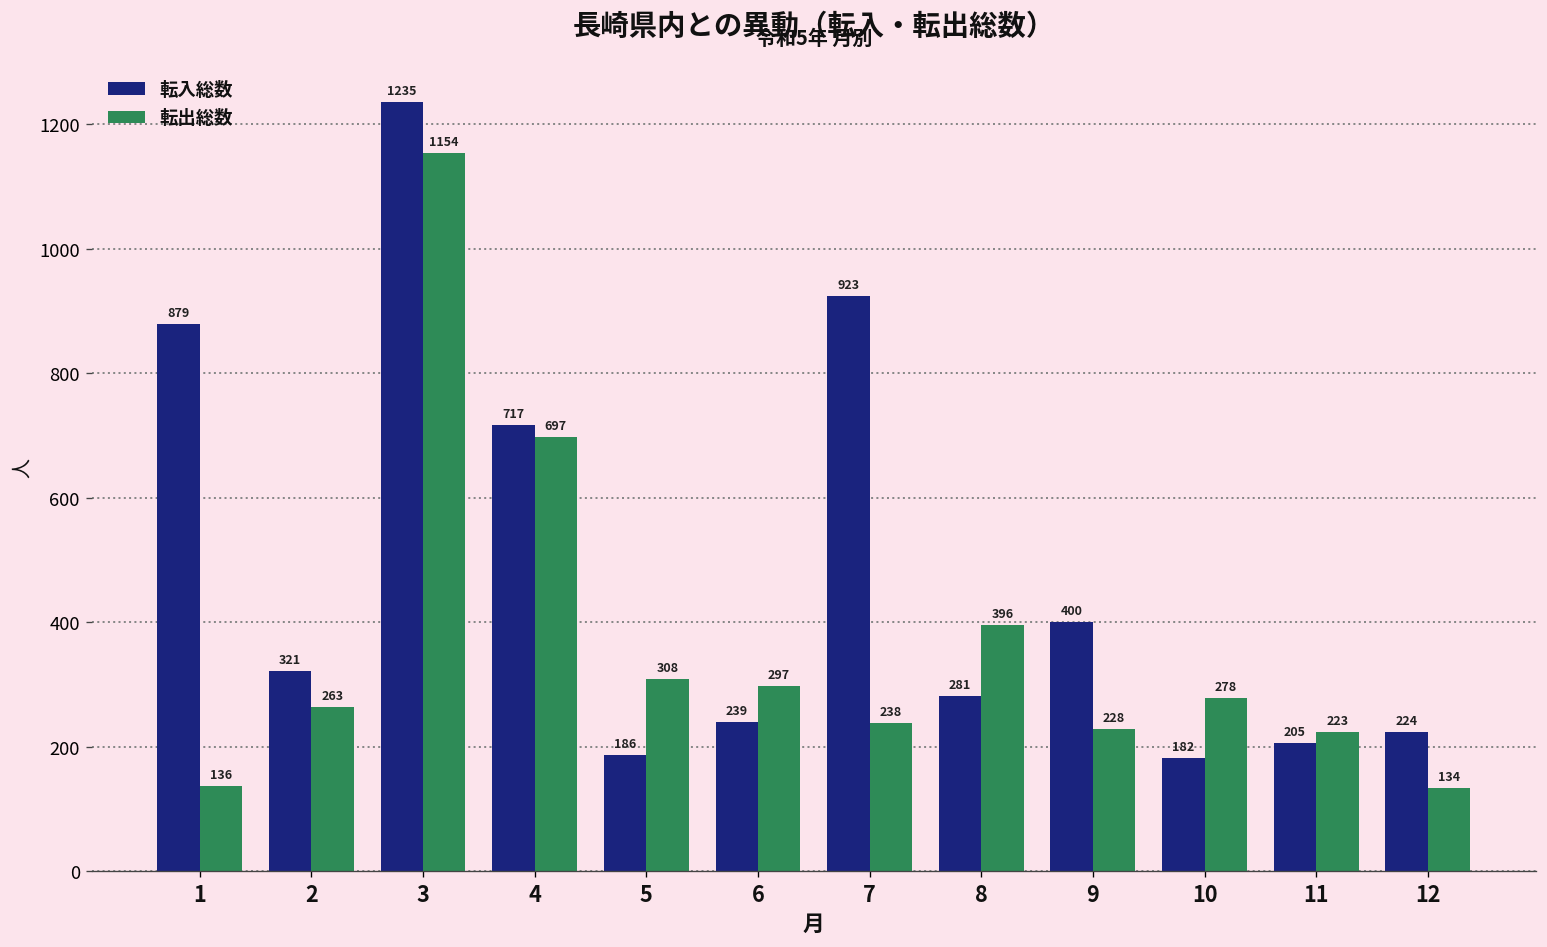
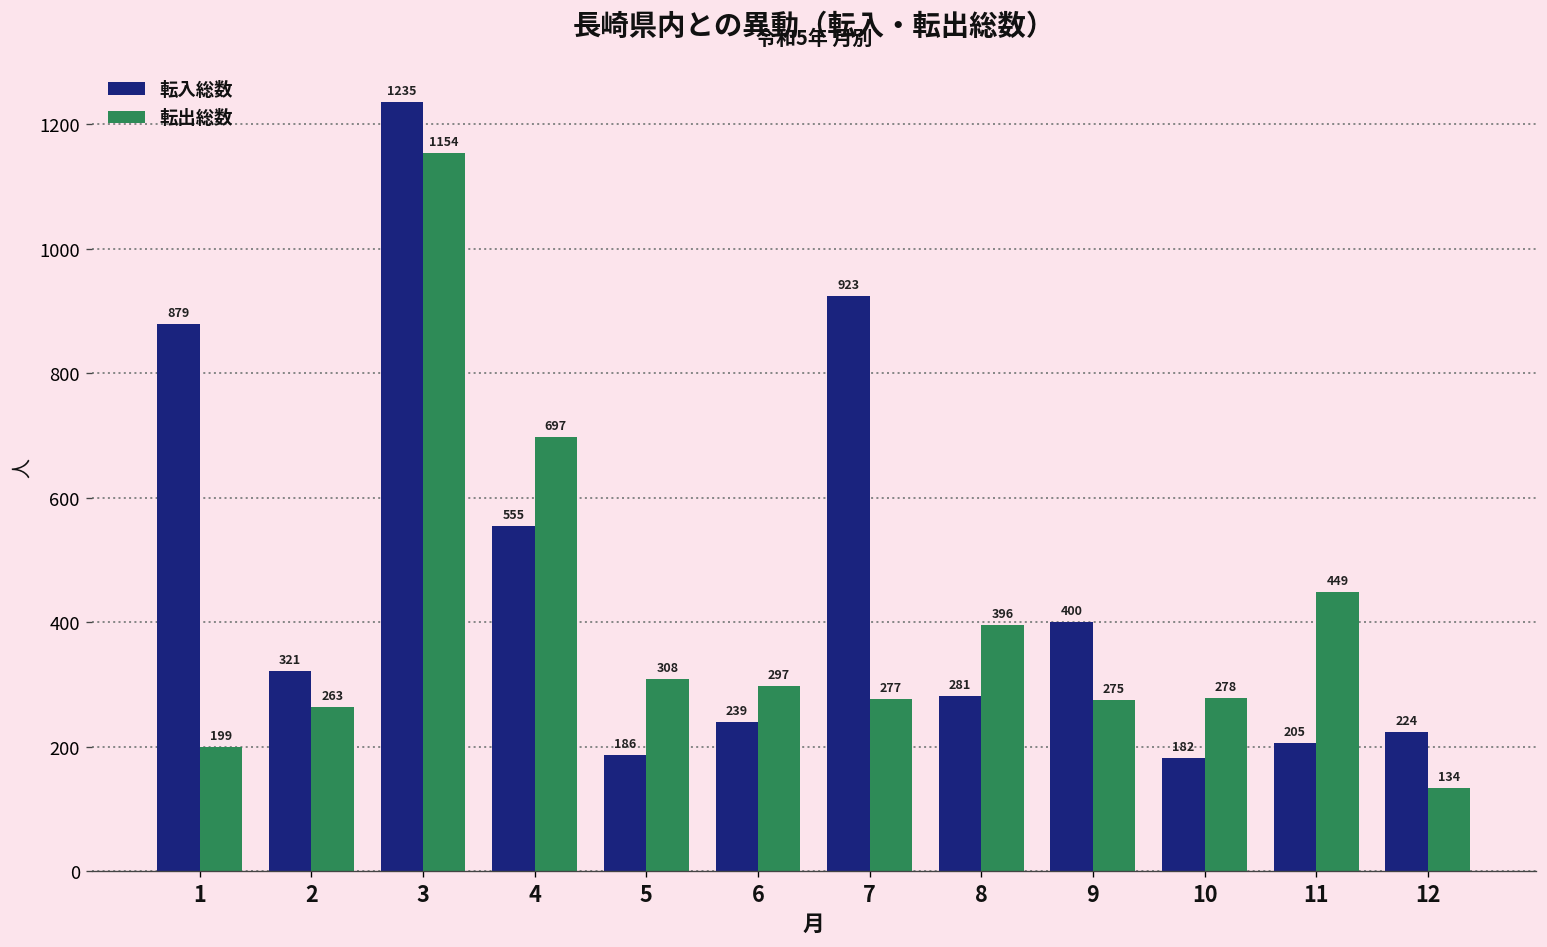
転出総数, 1: 136 -> 199
転入総数, 4: 717 -> 555
転出総数, 7: 238 -> 277
転出総数, 9: 228 -> 275
転出総数, 11: 223 -> 449
